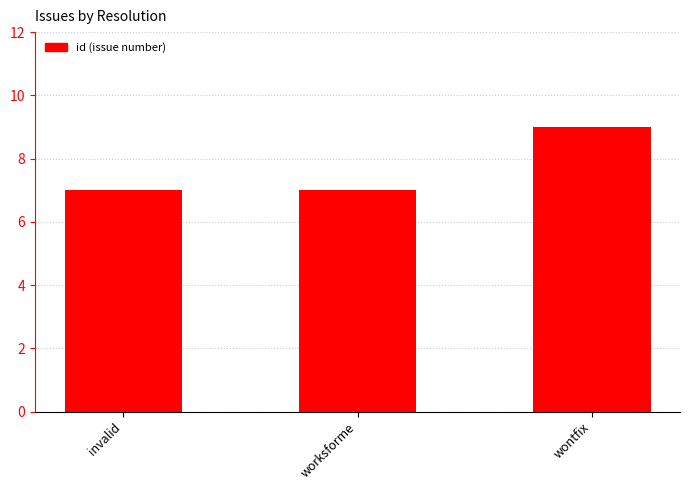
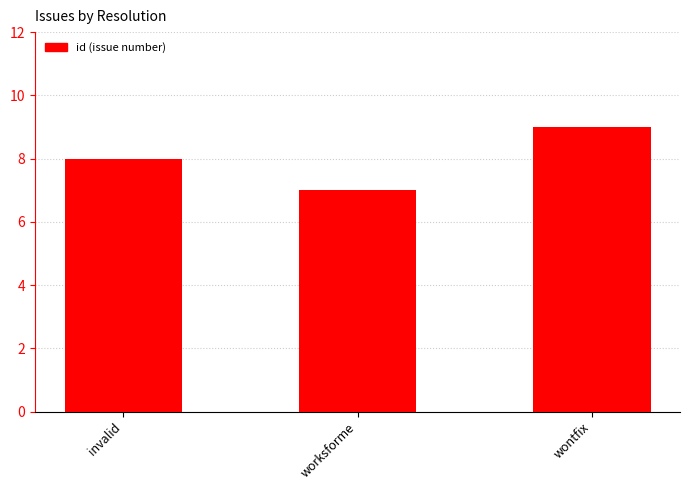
invalid: 7 -> 8
